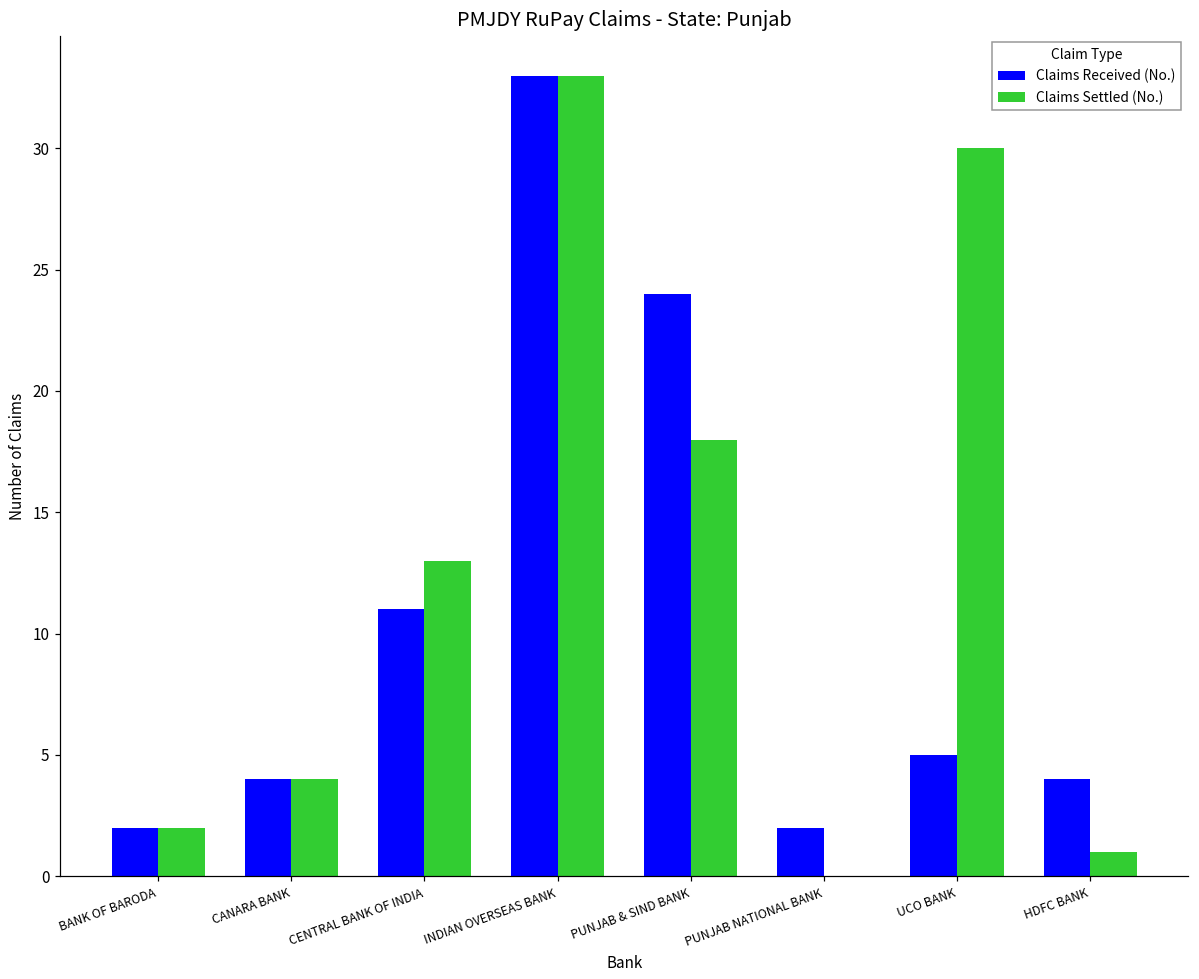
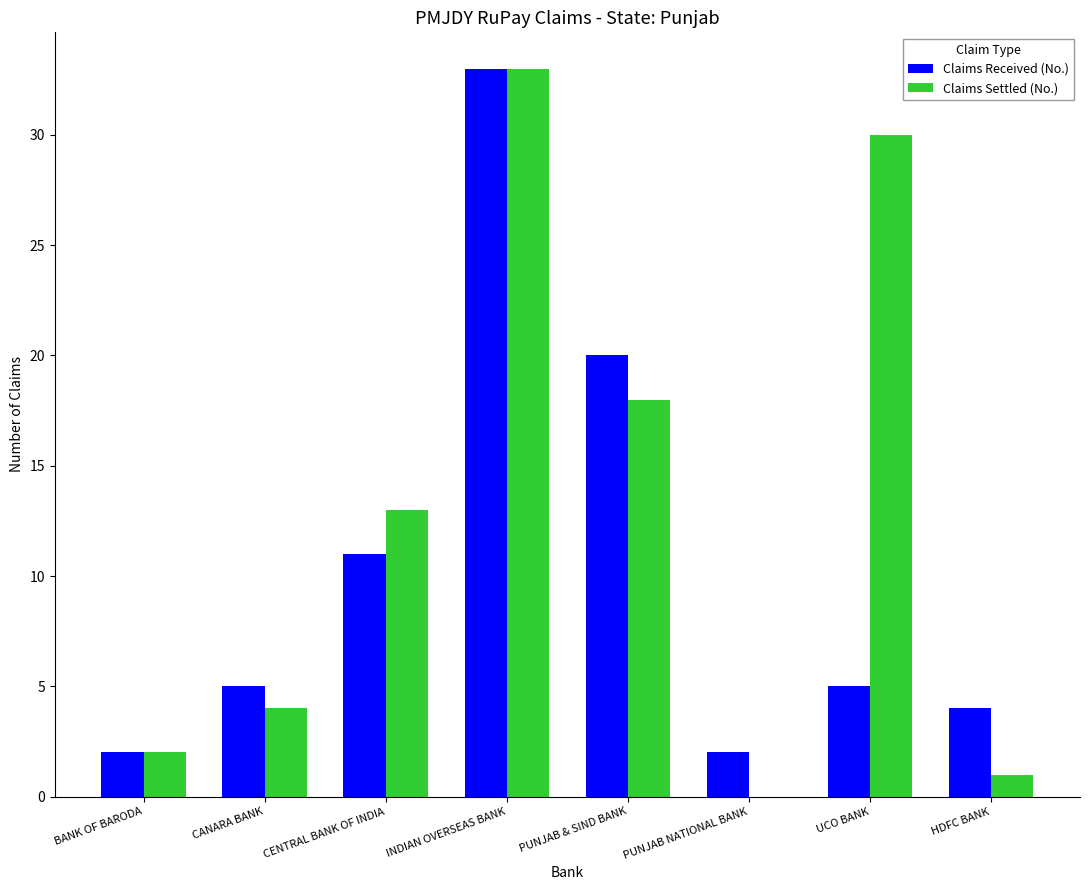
Claims Received (No.), CANARA BANK: 4 -> 5
Claims Received (No.), PUNJAB & SIND BANK: 24 -> 20
